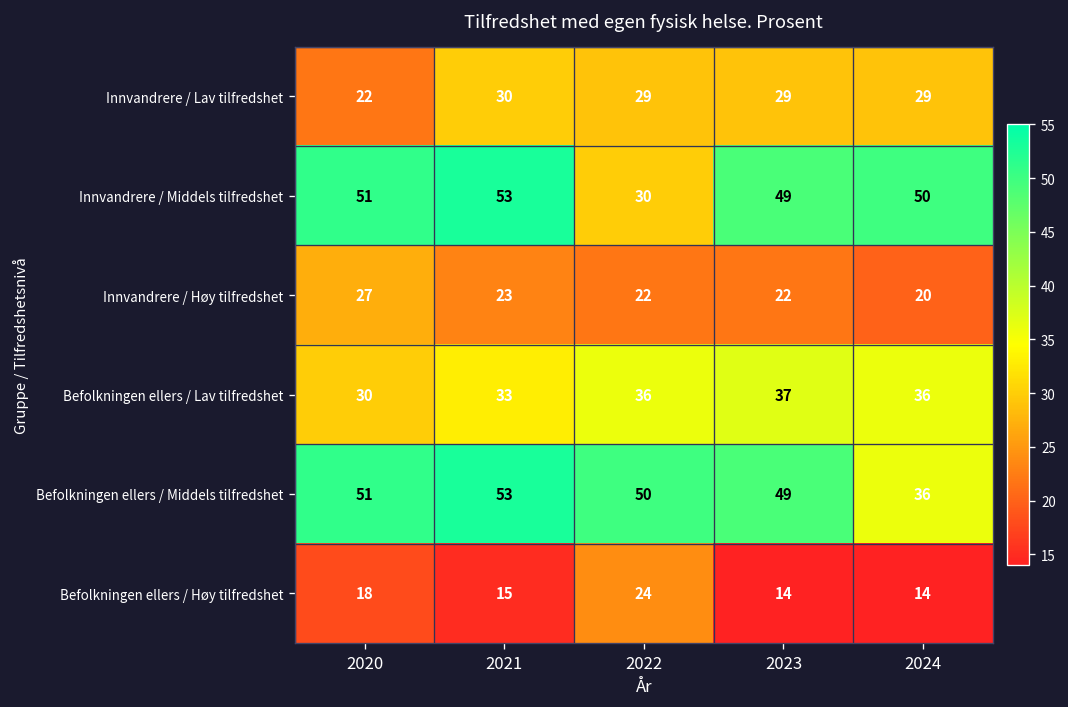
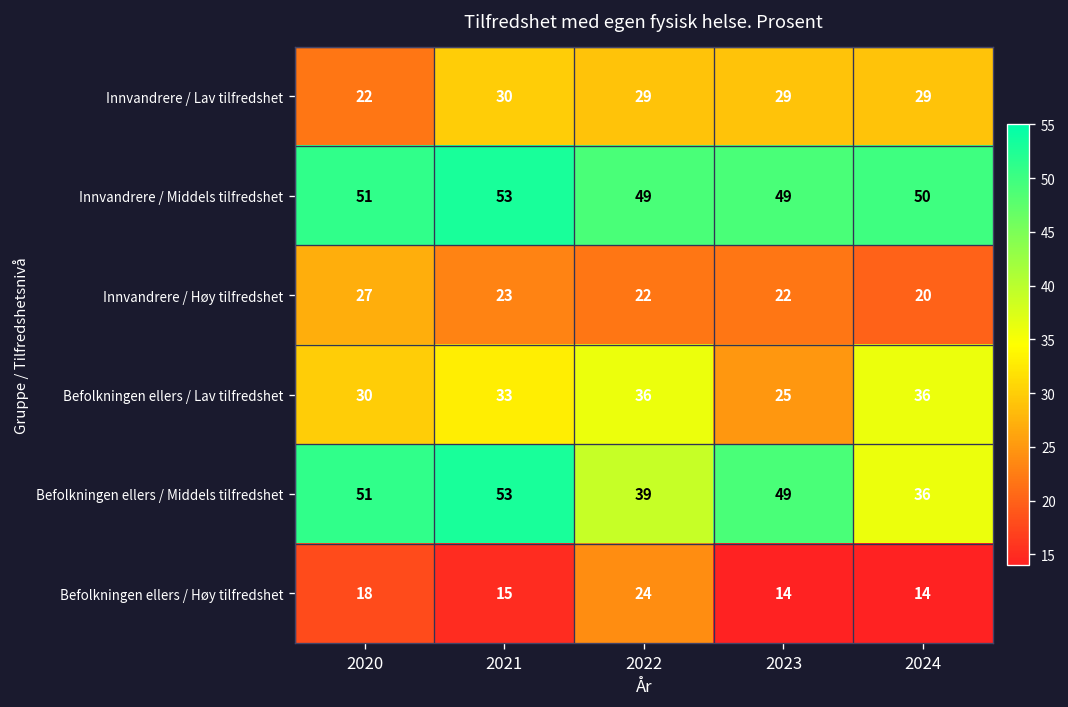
Innvandrere / Middels tilfredshet, 2022: 30 -> 49
Befolkningen ellers / Lav tilfredshet, 2023: 37 -> 25
Befolkningen ellers / Middels tilfredshet, 2022: 50 -> 39
